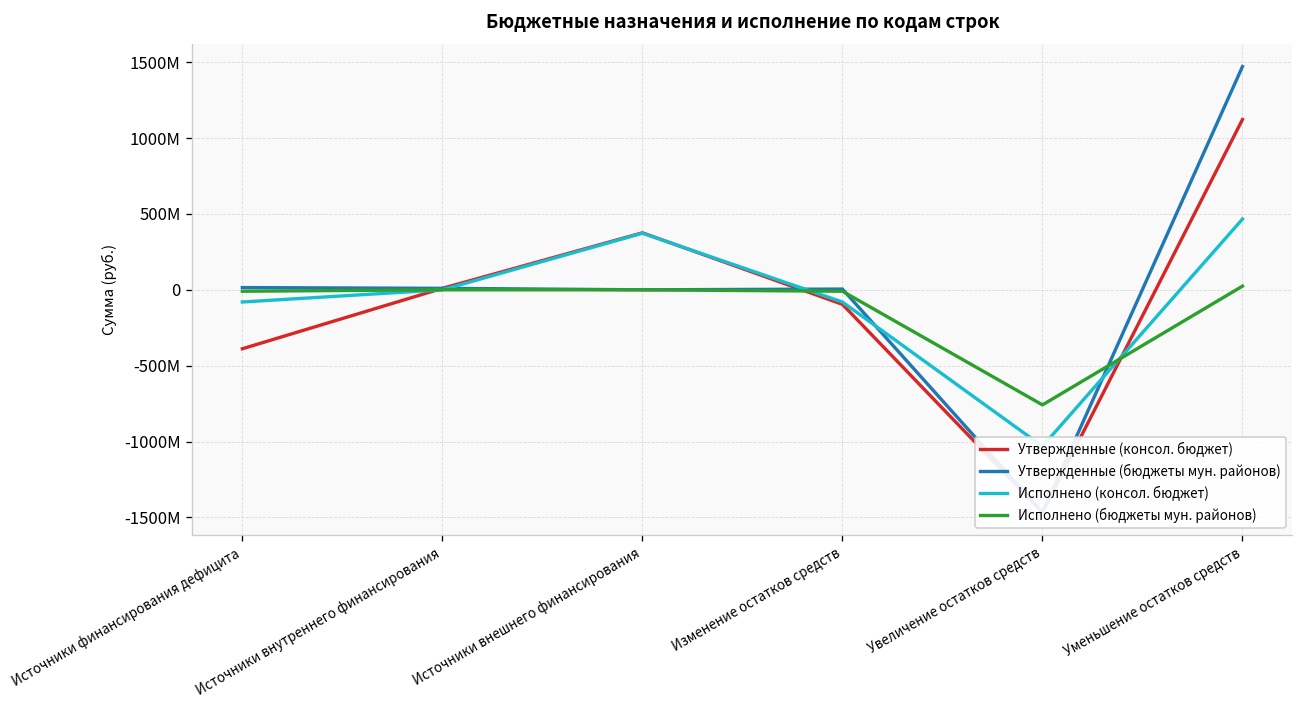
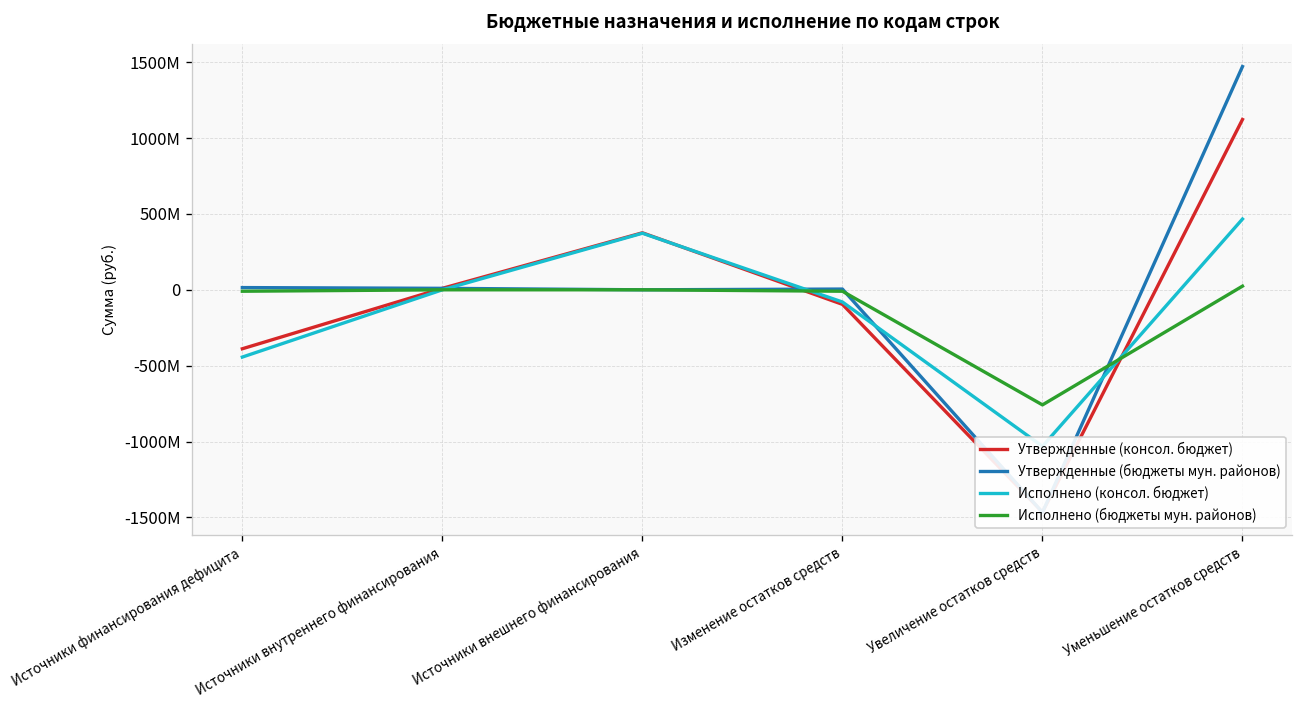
Исполнено (консол. бюджет), Источники финансирования дефицита: -80000000 -> -440000000
